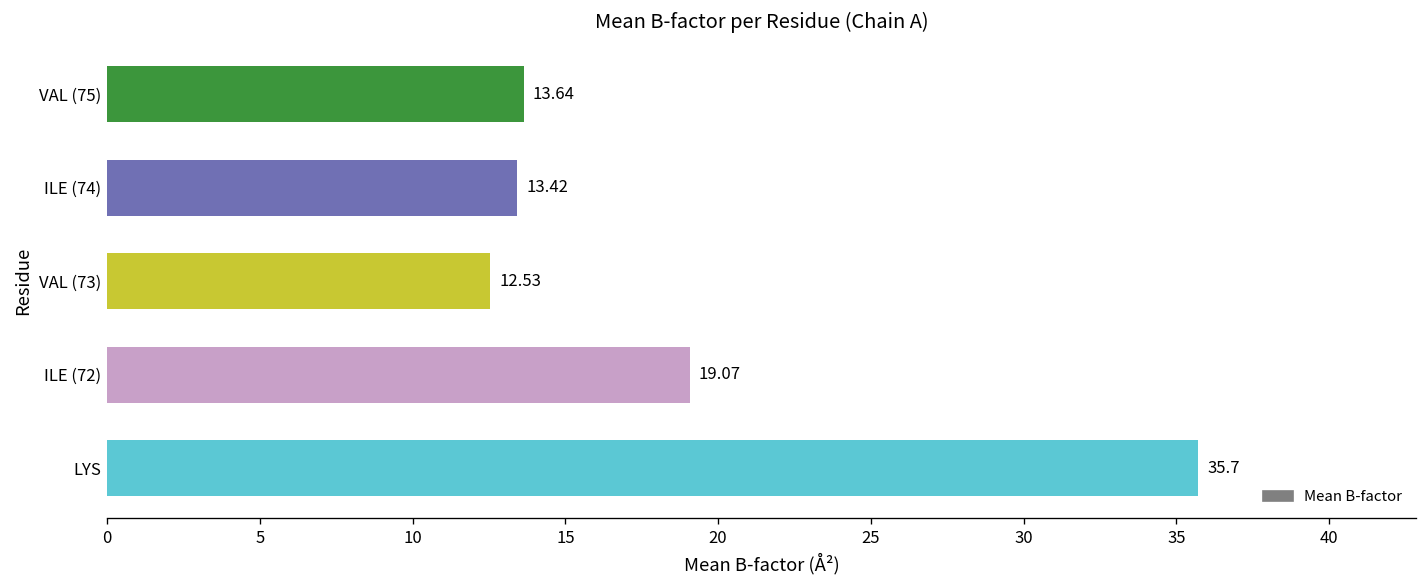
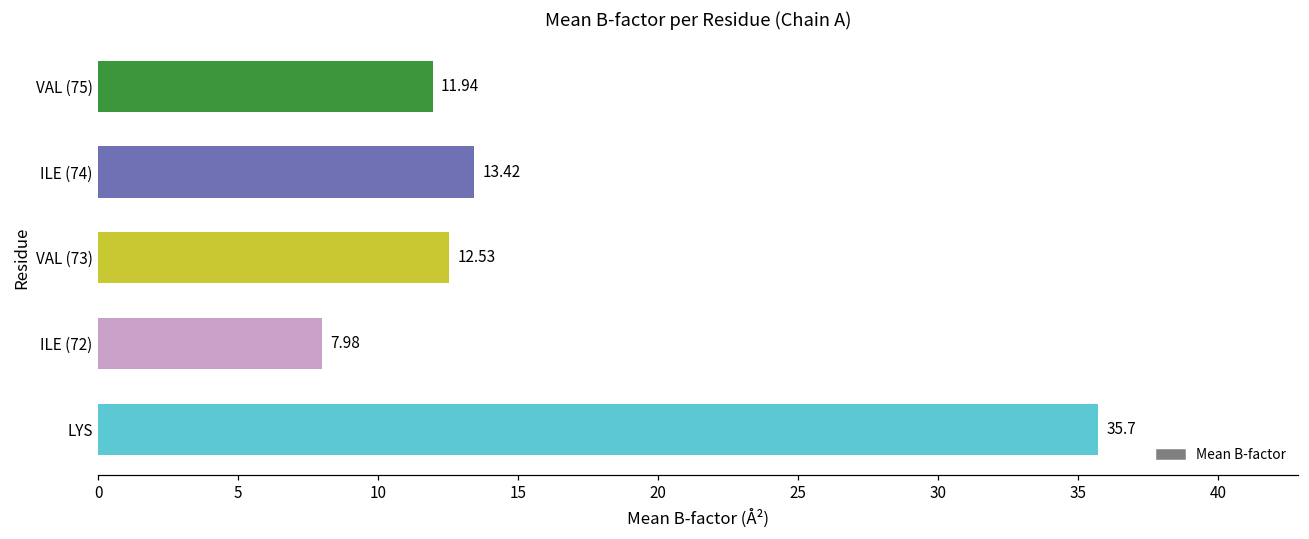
VAL (75): 13.64 -> 11.94
ILE (72): 19.07 -> 7.98
